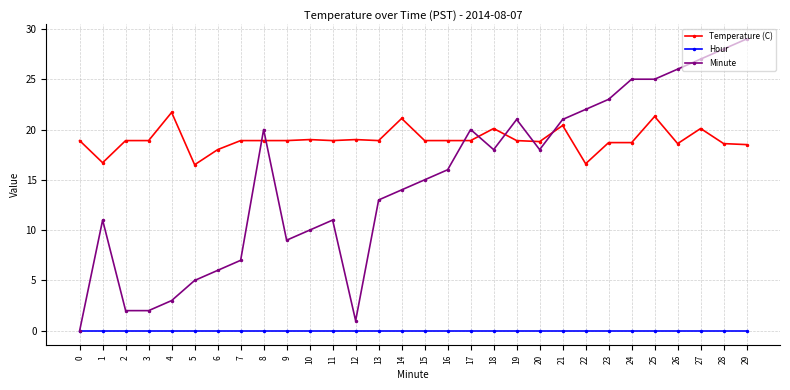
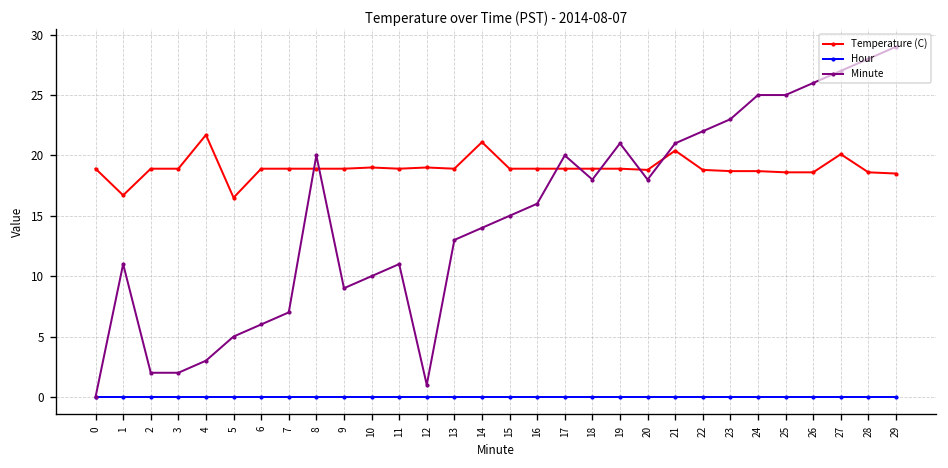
Temperature (C), 6: 18.0 -> 18.9
Temperature (C), 18: 20.1 -> 18.9
Temperature (C), 22: 16.6 -> 18.8
Temperature (C), 25: 21.3 -> 18.6
